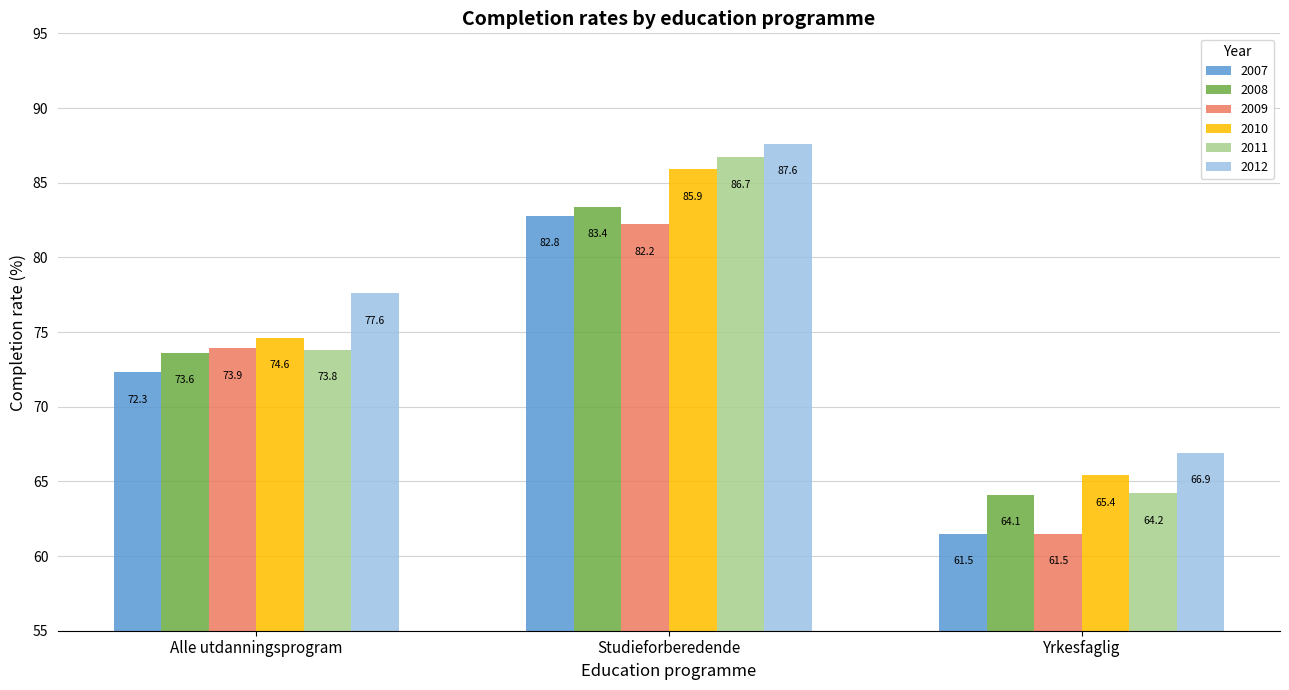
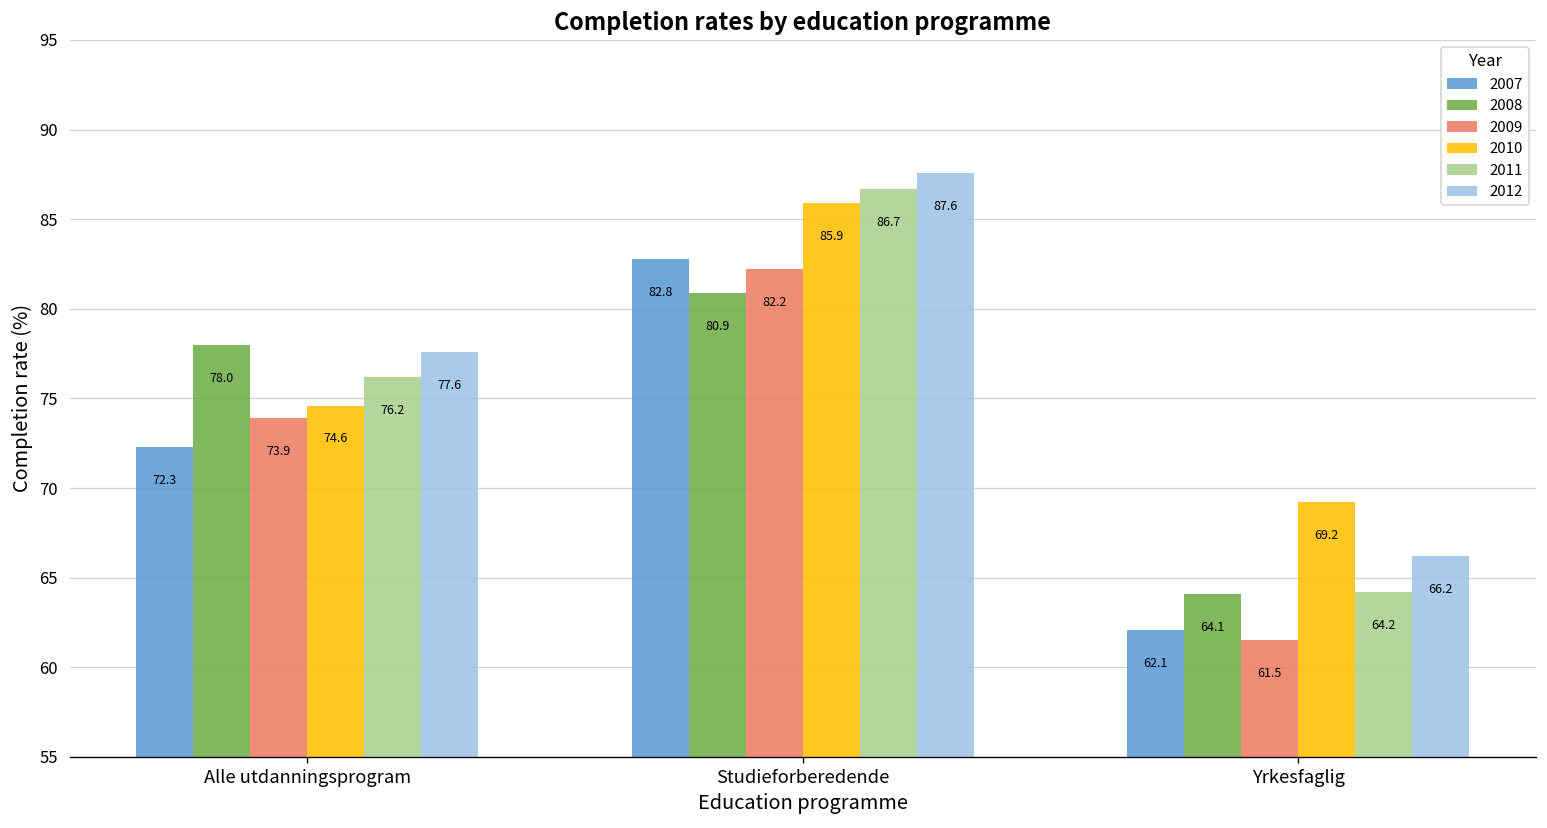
2008, Alle utdanningsprogram: 73.6 -> 78.0
2011, Alle utdanningsprogram: 73.8 -> 76.2
2008, Studieforberedende: 83.4 -> 80.9
2007, Yrkesfaglig: 61.5 -> 62.1
2010, Yrkesfaglig: 65.4 -> 69.2
2012, Yrkesfaglig: 66.9 -> 66.2
